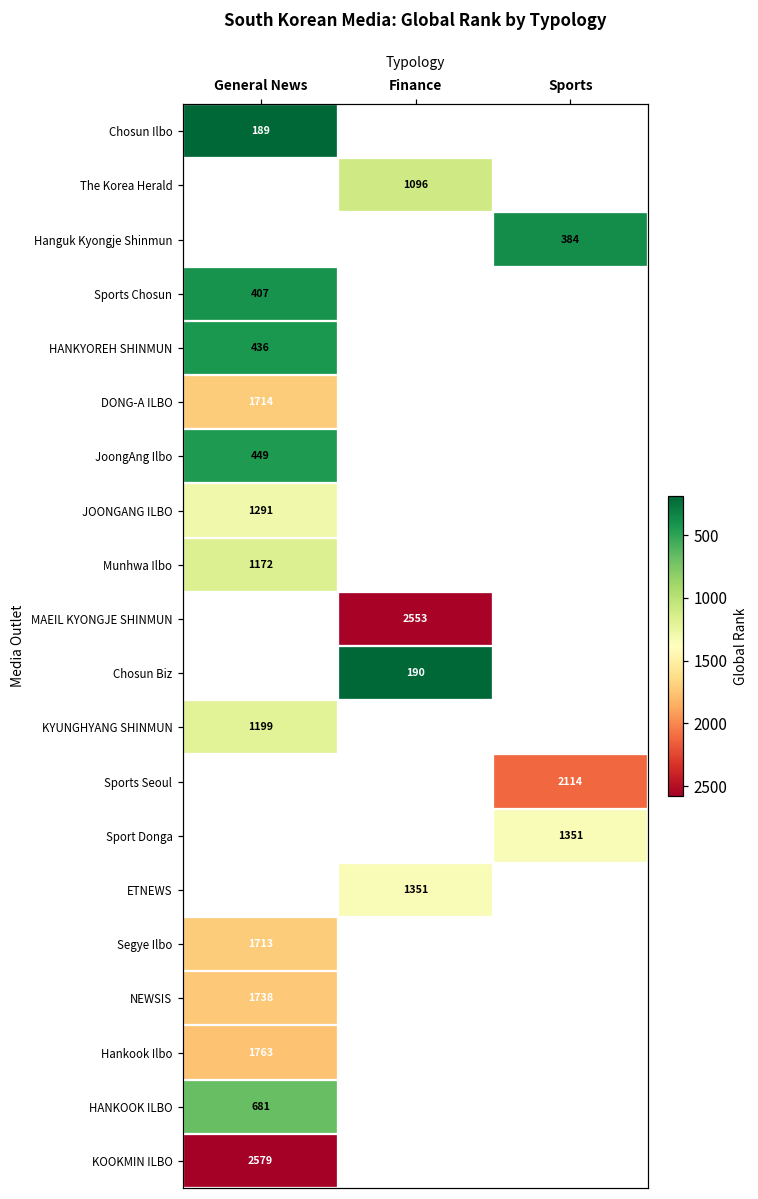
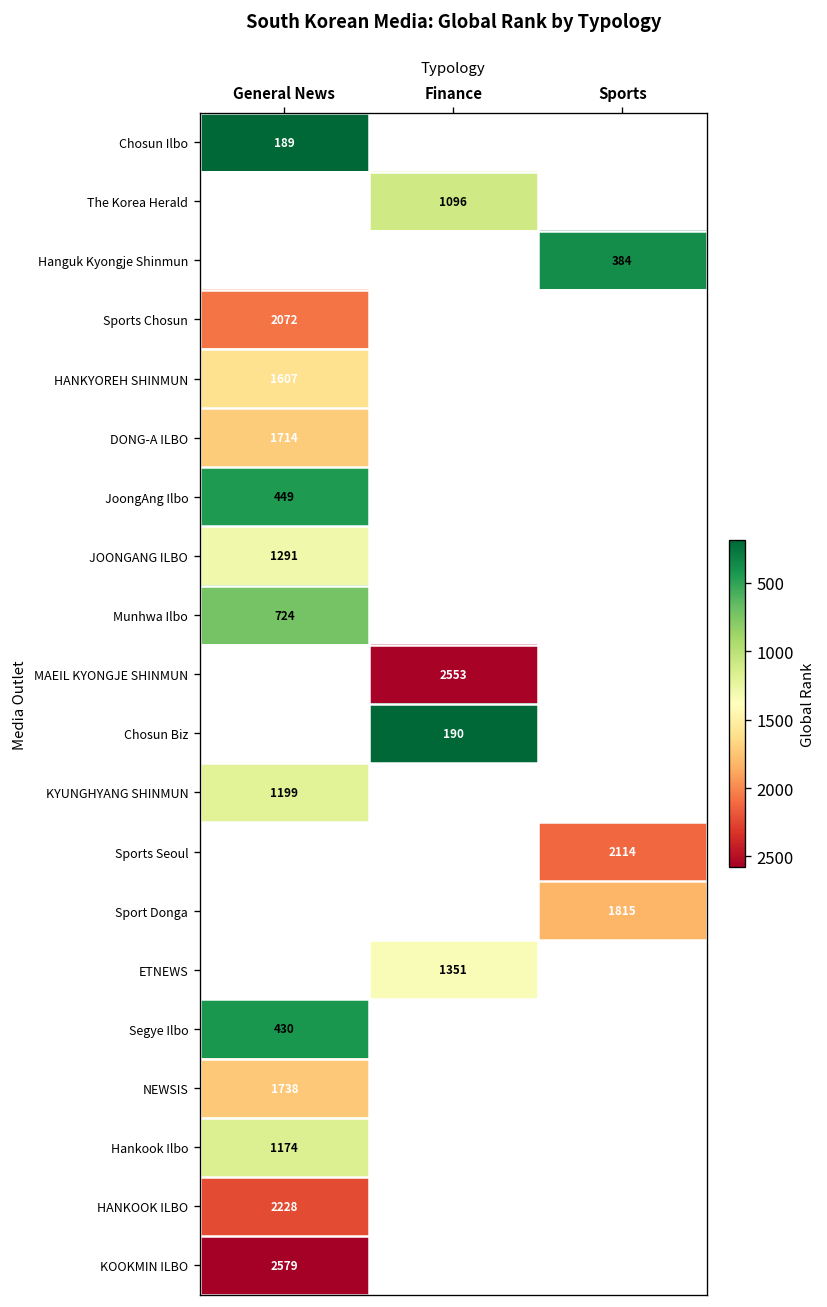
Sports Chosun, General News: 407 -> 2072
HANKYOREH SHINMUN, General News: 436 -> 1607
Munhwa Ilbo, General News: 1172 -> 724
Sport Donga, Sports: 1351 -> 1815
Segye Ilbo, General News: 1713 -> 430
Hankook Ilbo, General News: 1763 -> 1174
HANKOOK ILBO, General News: 681 -> 2228
